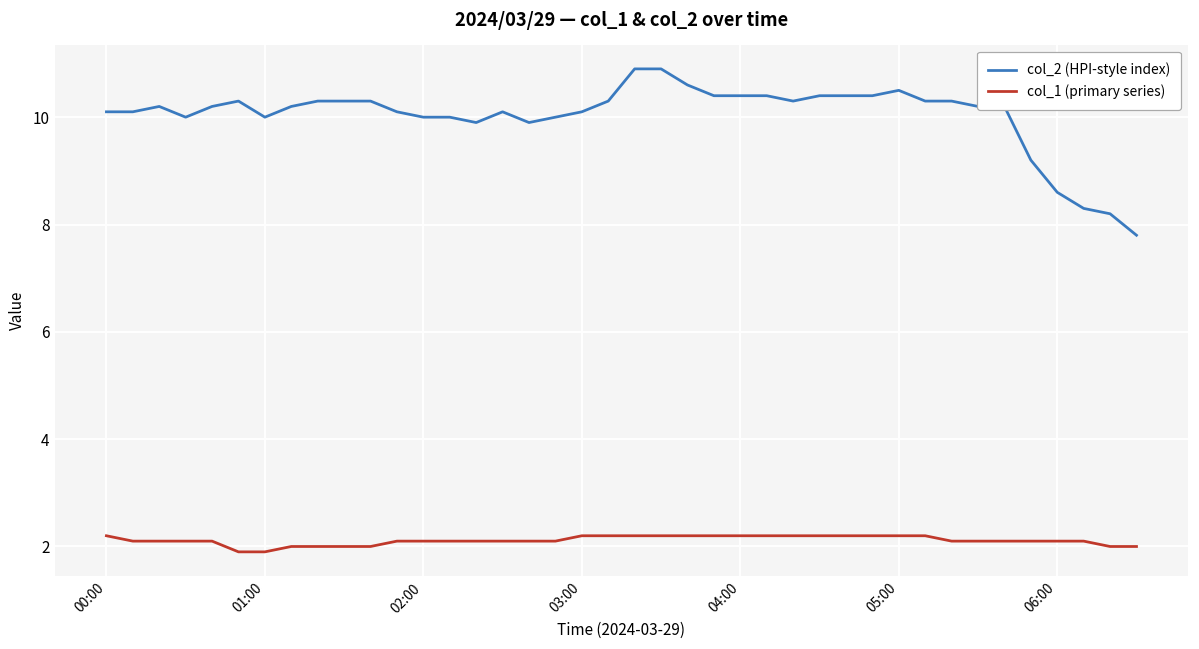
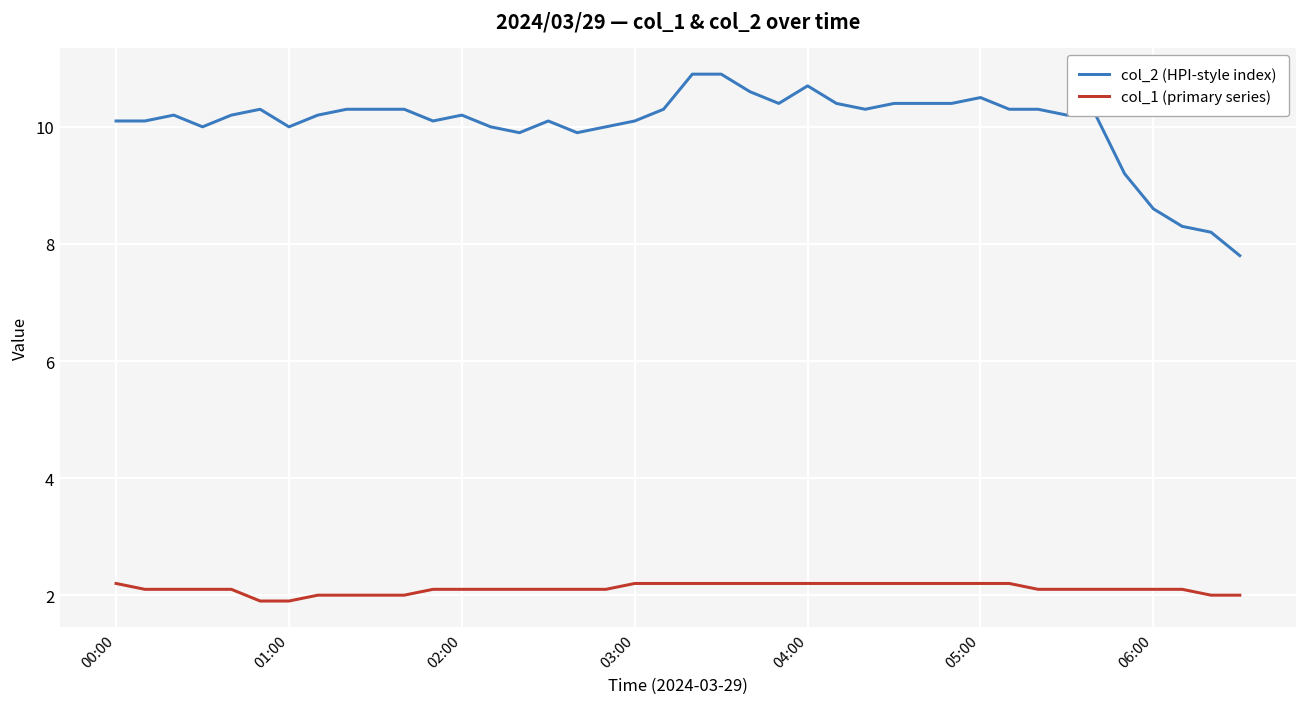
col_2 (HPI-style index), 02:00: 10.0 -> 10.2
col_2 (HPI-style index), 04:00: 10.4 -> 10.7
